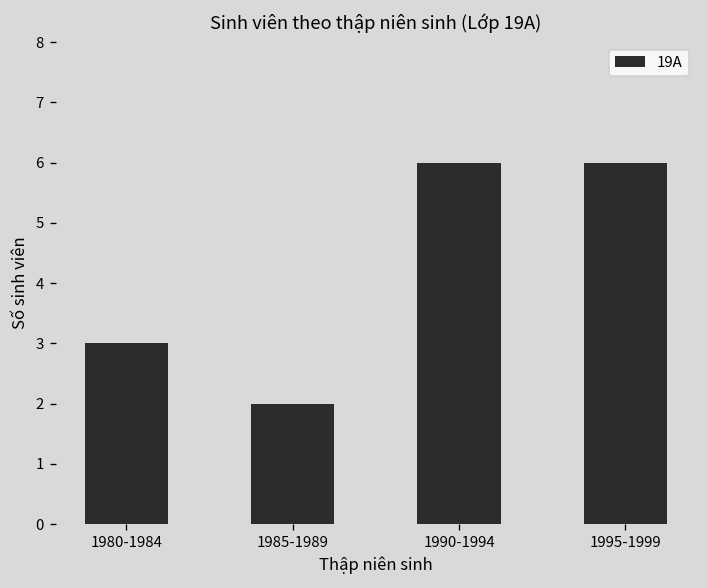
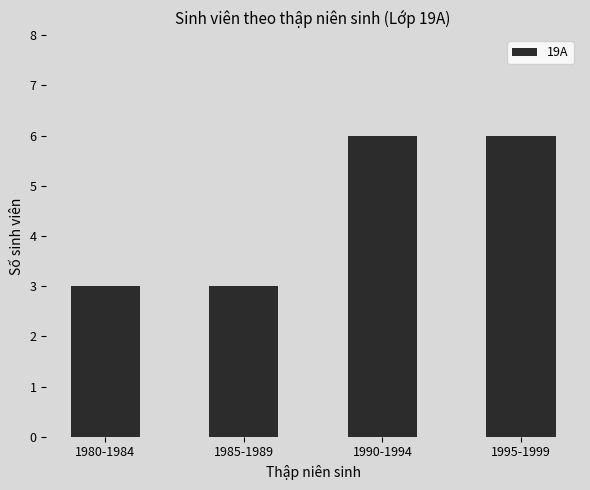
1985-1989: 2 -> 3
